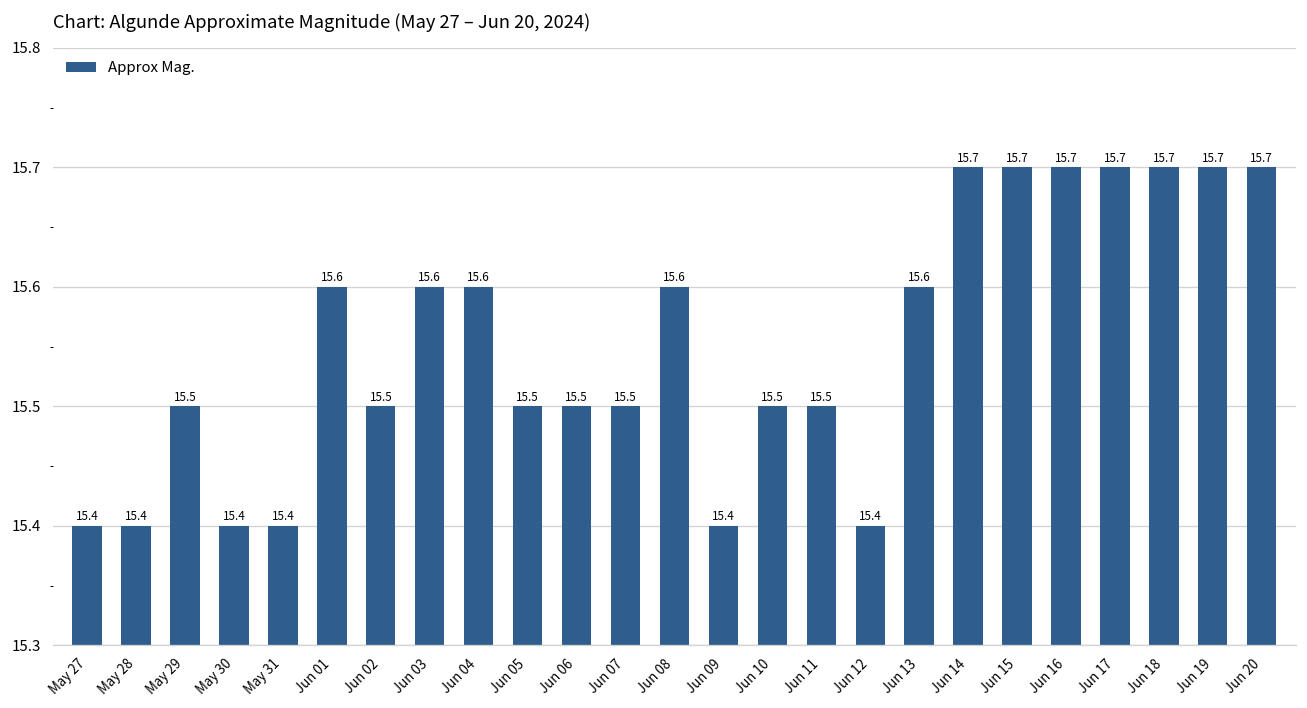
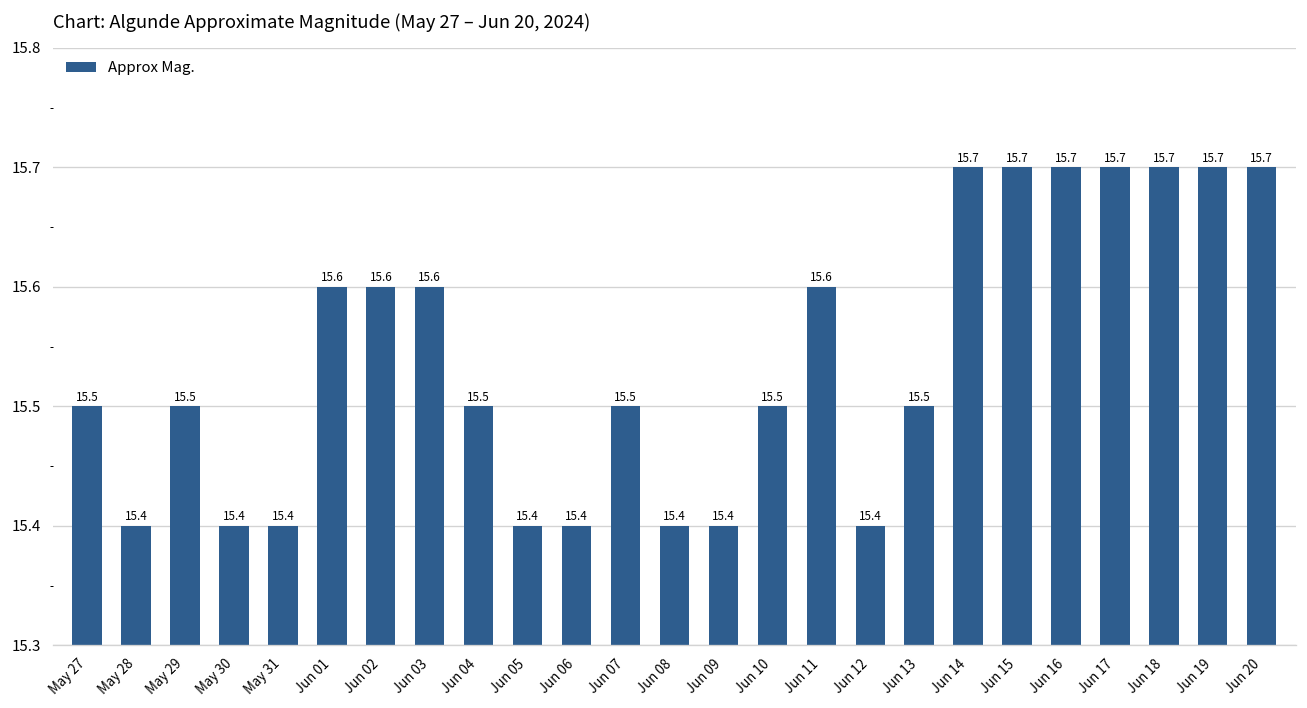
May 27: 15.4 -> 15.5
Jun 02: 15.5 -> 15.6
Jun 04: 15.6 -> 15.5
Jun 05: 15.5 -> 15.4
Jun 06: 15.5 -> 15.4
Jun 08: 15.6 -> 15.4
Jun 11: 15.5 -> 15.6
Jun 13: 15.6 -> 15.5
